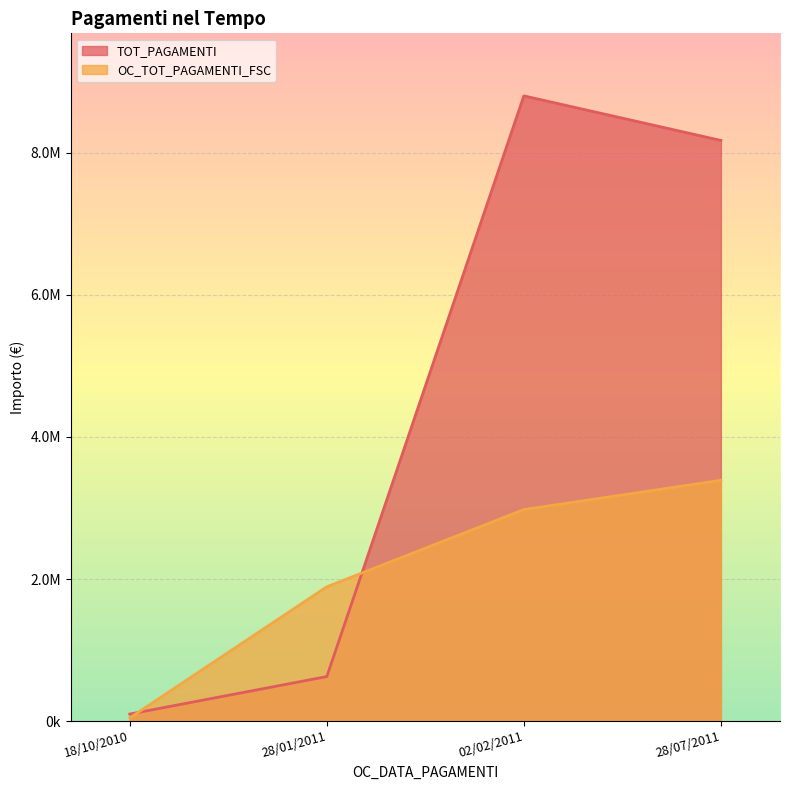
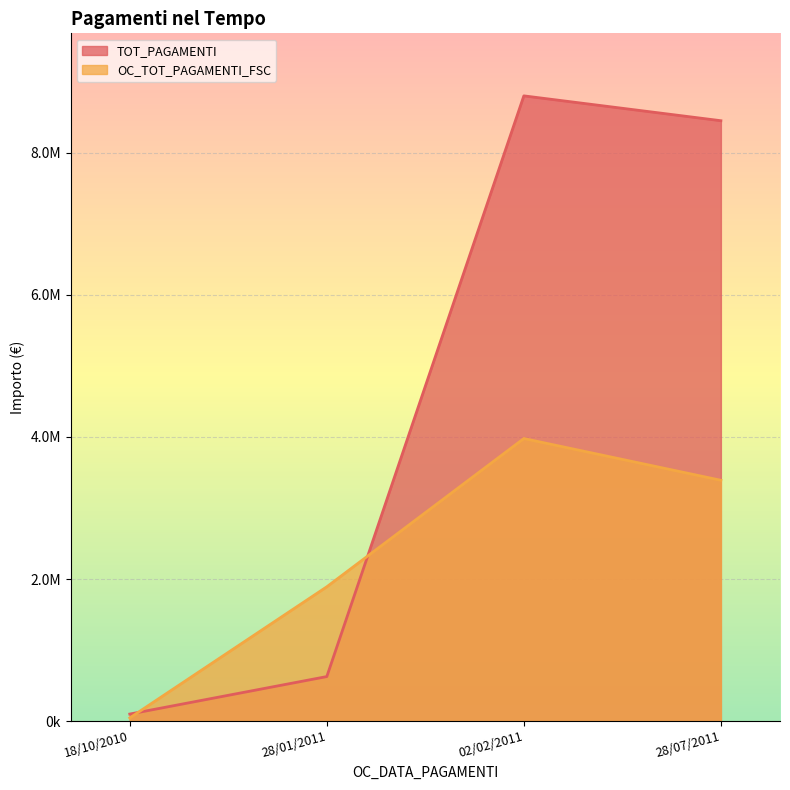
OC_TOT_PAGAMENTI_FSC, 02/02/2011: 3000000 -> 4000000
TOT_PAGAMENTI, 28/07/2011: 8200000 -> 8500000
